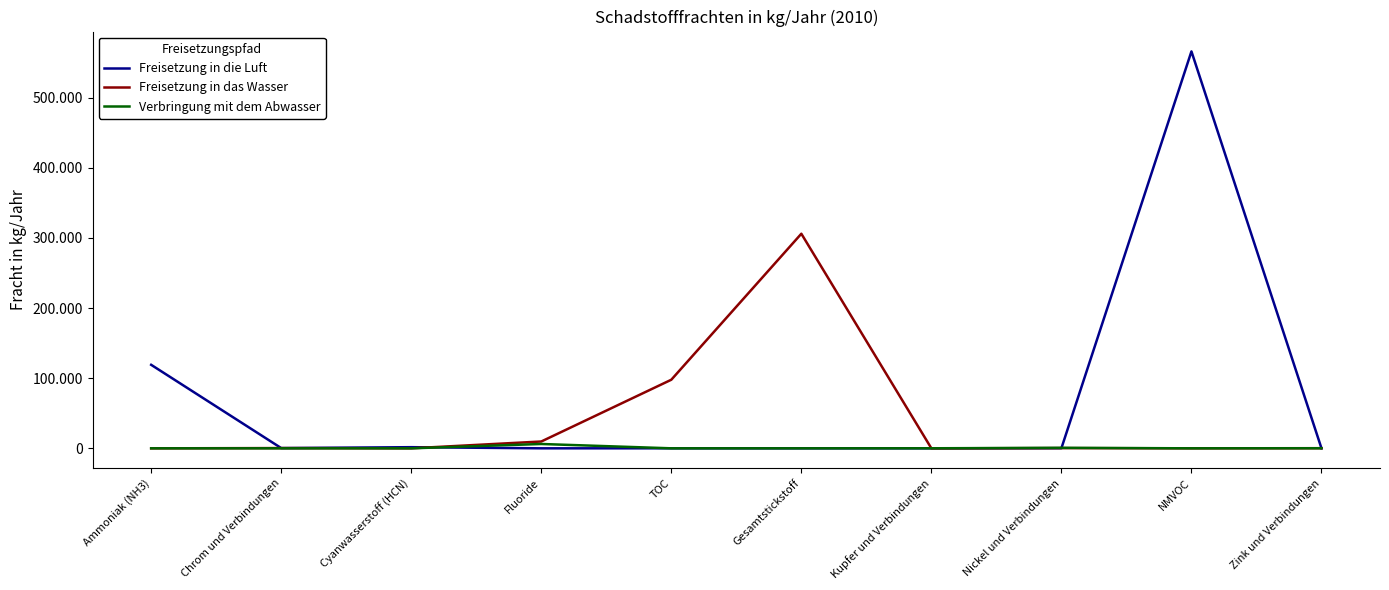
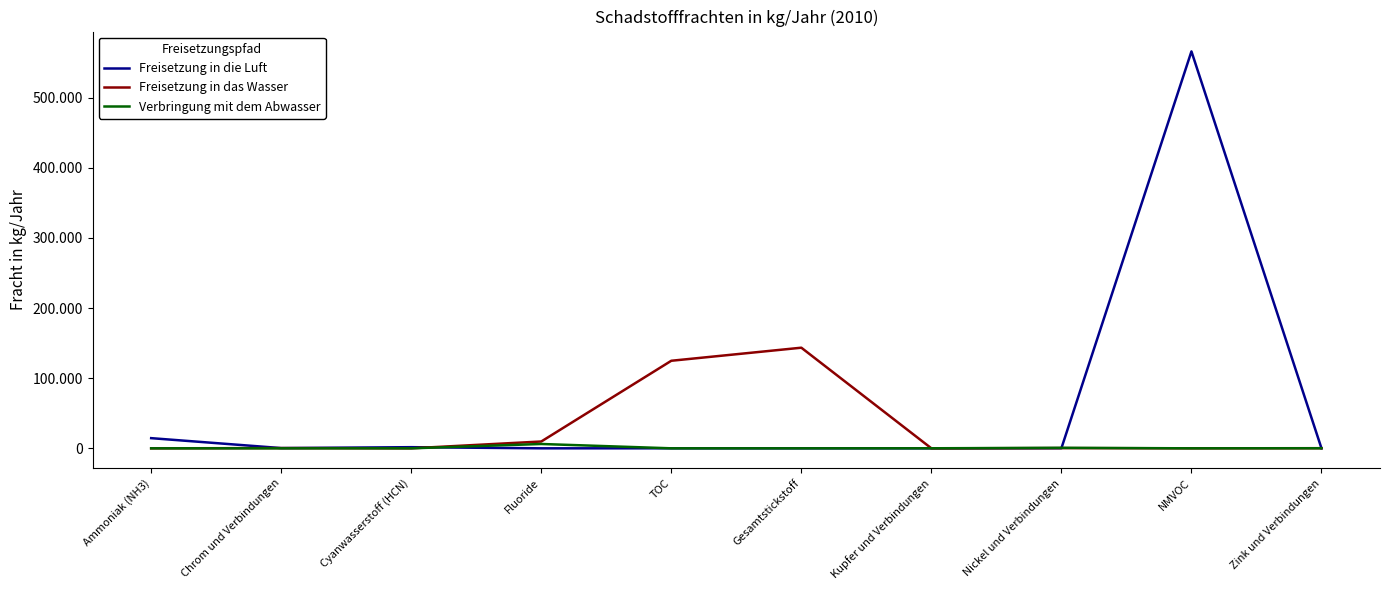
Freisetzung in die Luft, Ammoniak (NH3): 120 -> 10
Freisetzung in das Wasser, TOC: 100 -> 120
Freisetzung in das Wasser, Gesamtstickstoff: 310 -> 140
